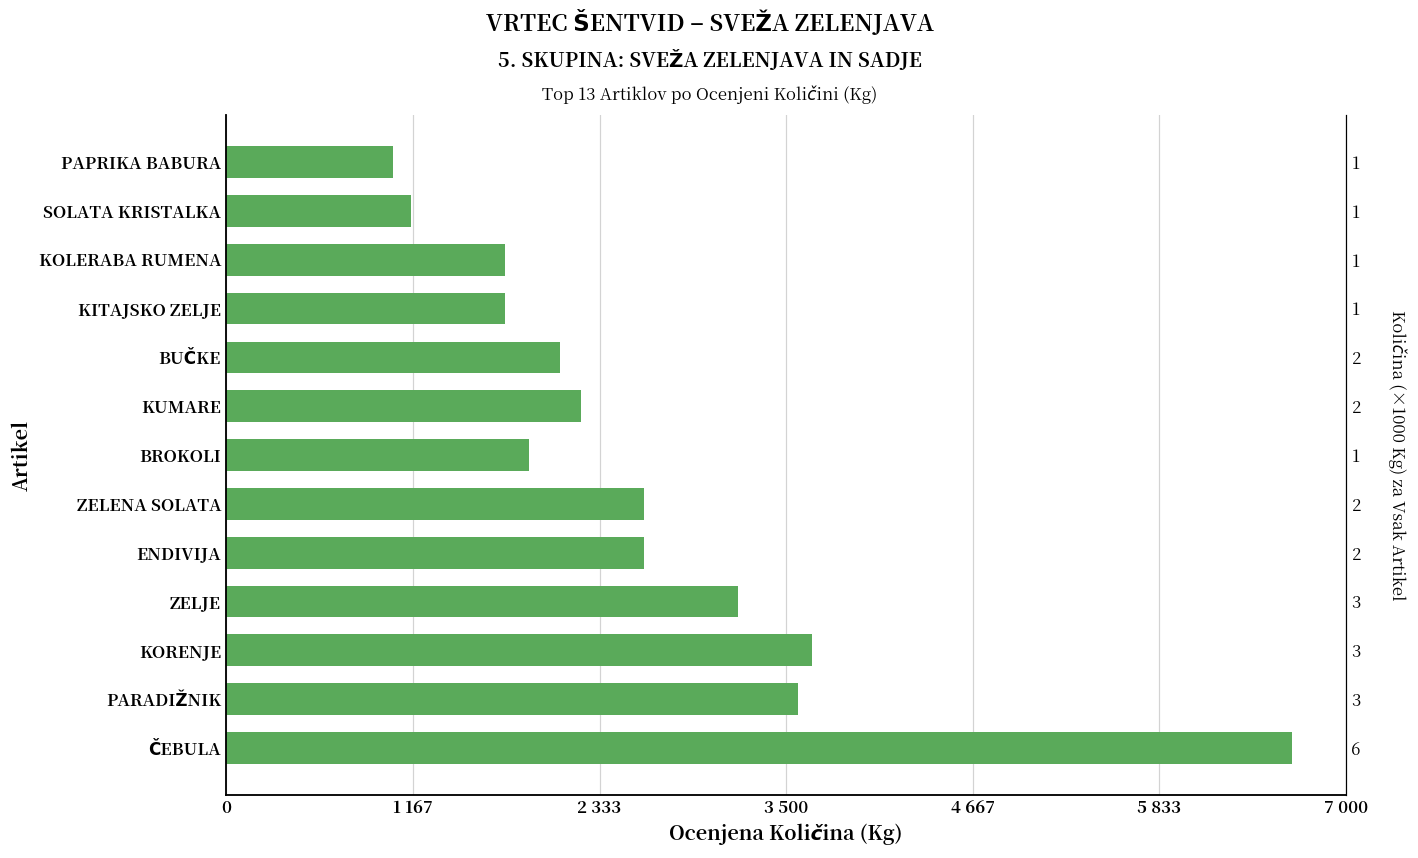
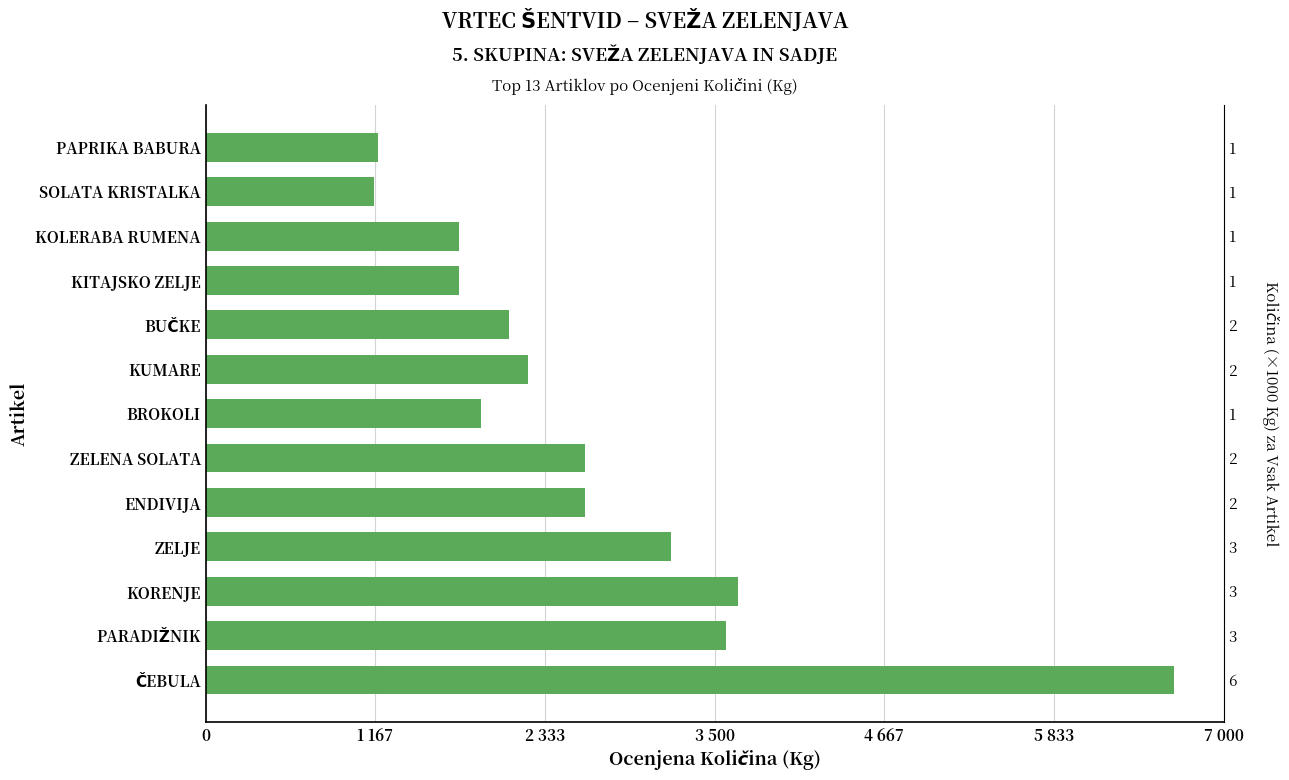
PAPRIKA BABURA: 1040 -> 1180
